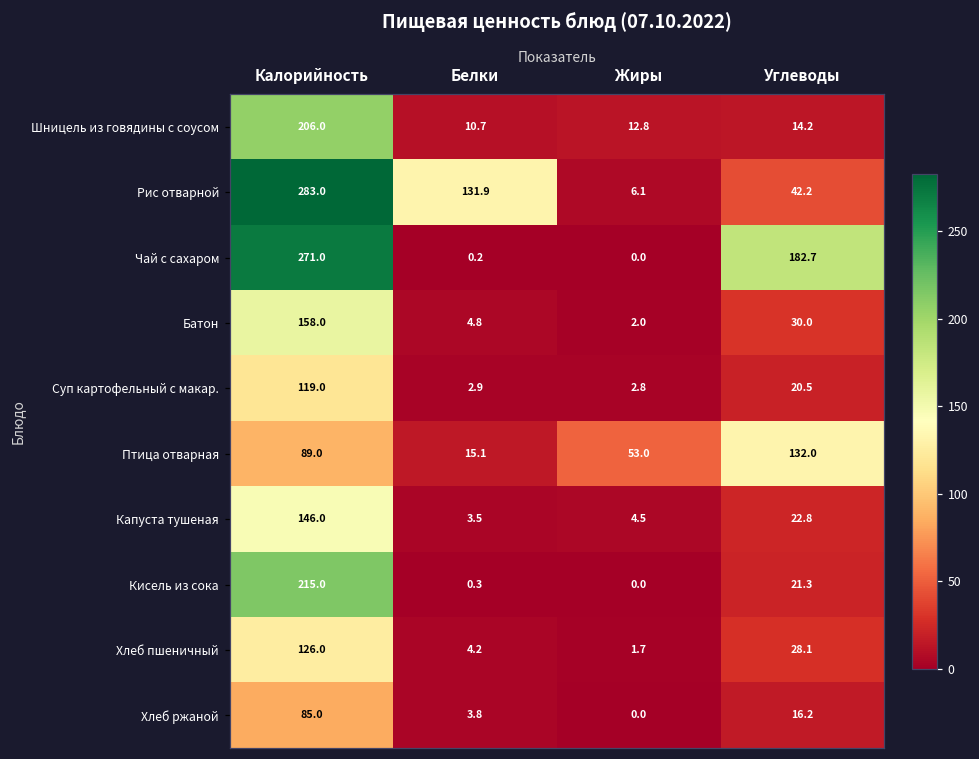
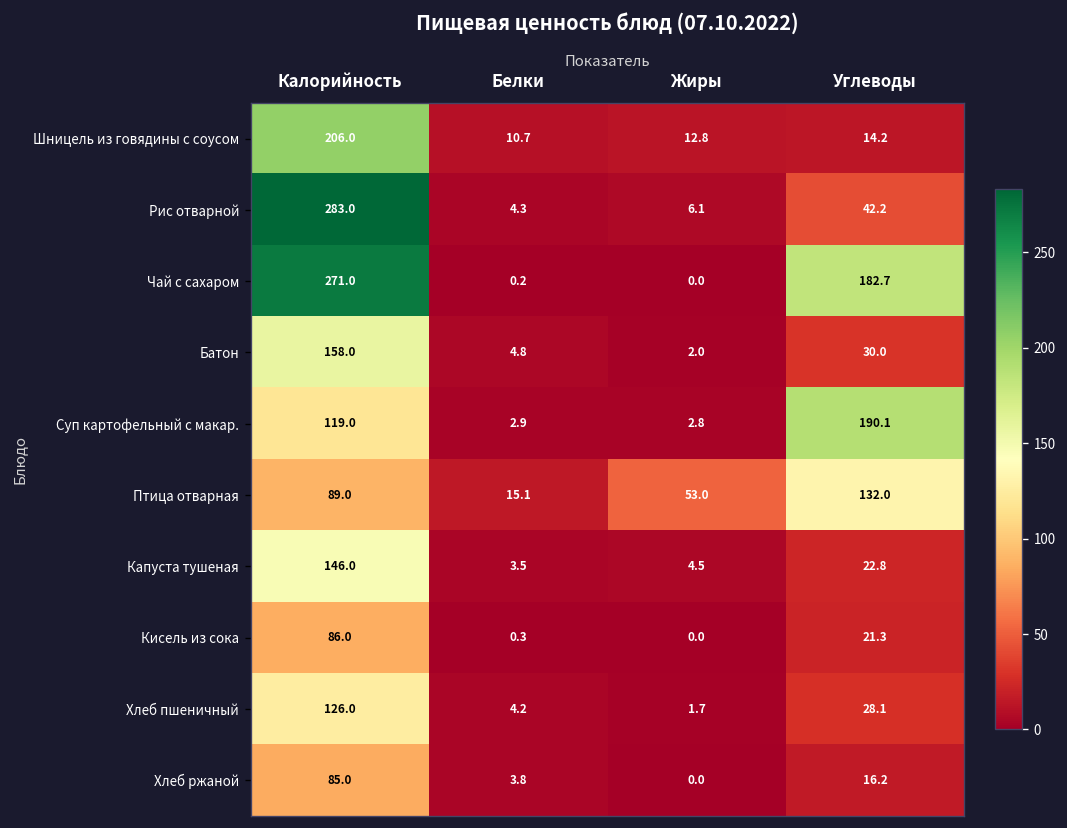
Рис отварной, Белки: 131.9 -> 4.3
Суп картофельный с макар., Углеводы: 20.5 -> 190.1
Кисель из сока, Калорийность: 215.0 -> 86.0
